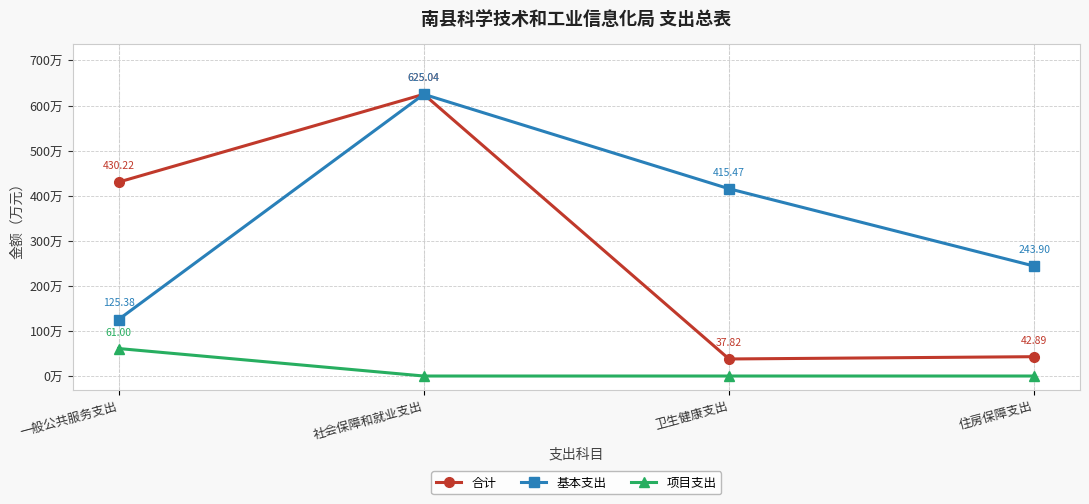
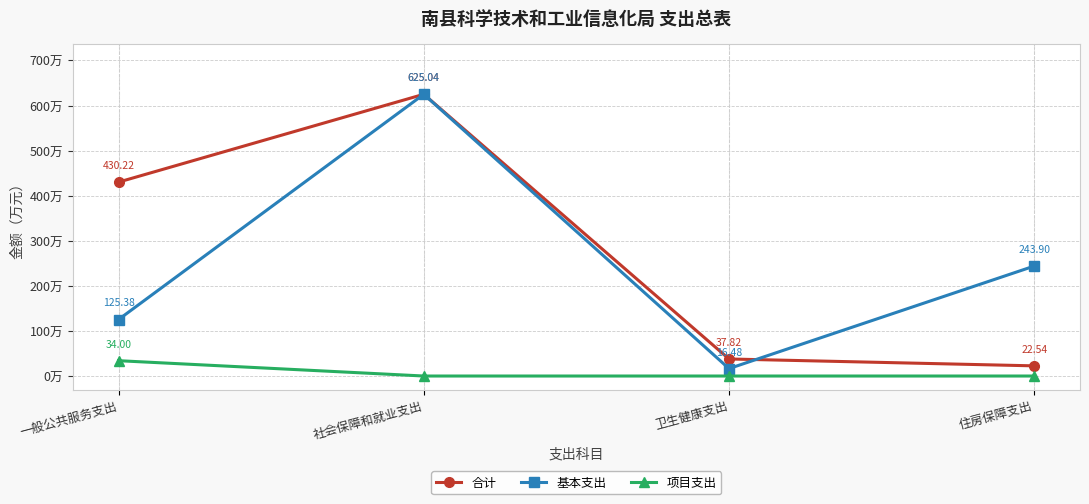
项目支出, 一般公共服务支出: 61.00 -> 34.00
基本支出, 卫生健康支出: 415.47 -> 16.48
合计, 住房保障支出: 42.89 -> 22.54
